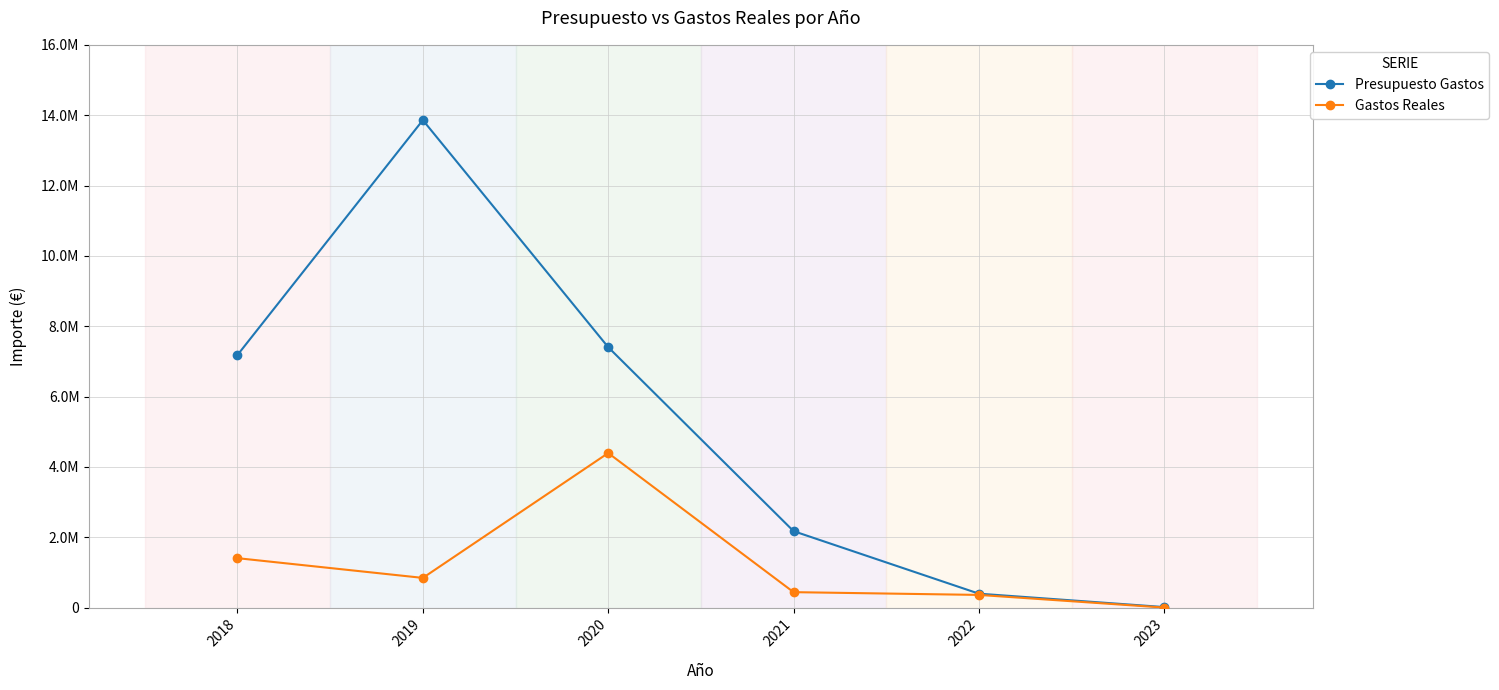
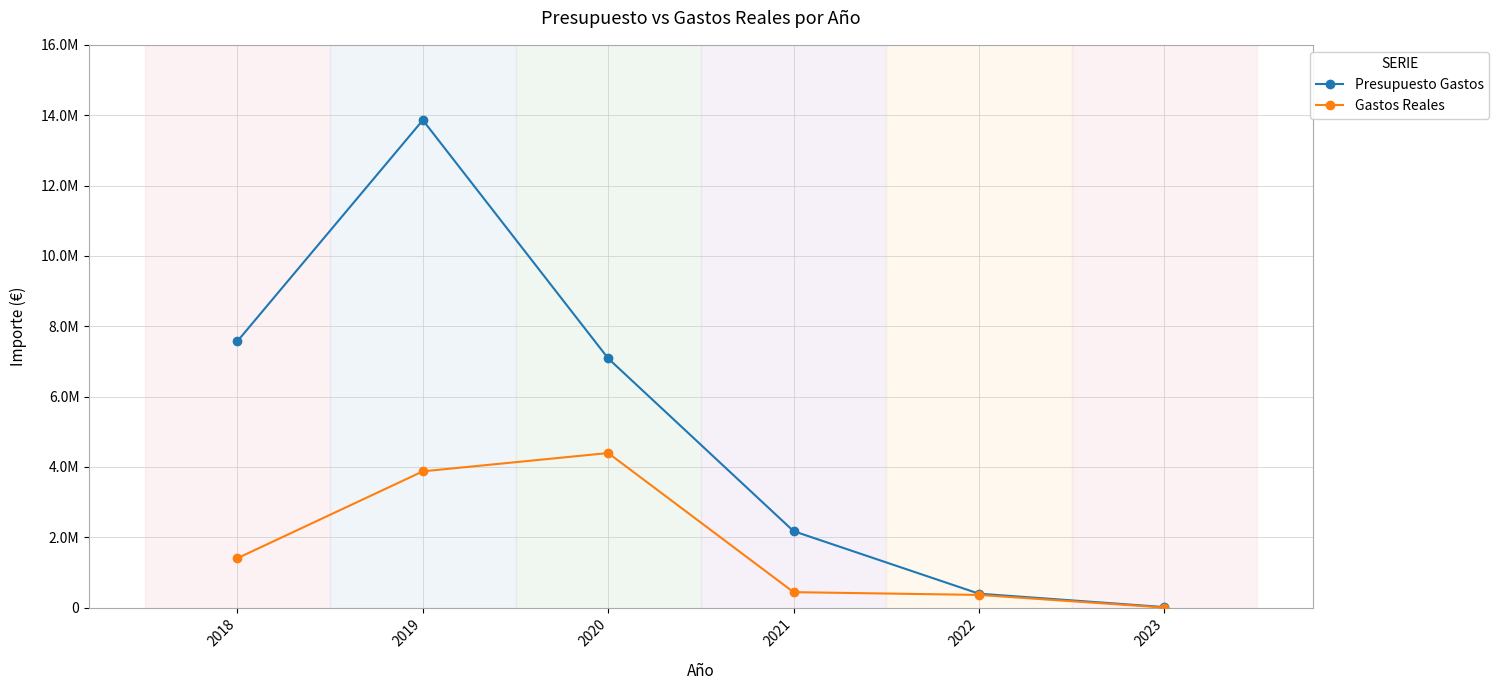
Presupuesto Gastos, 2018: 7200000 -> 7600000
Gastos Reales, 2019: 800000 -> 3900000
Presupuesto Gastos, 2020: 7400000 -> 7100000
